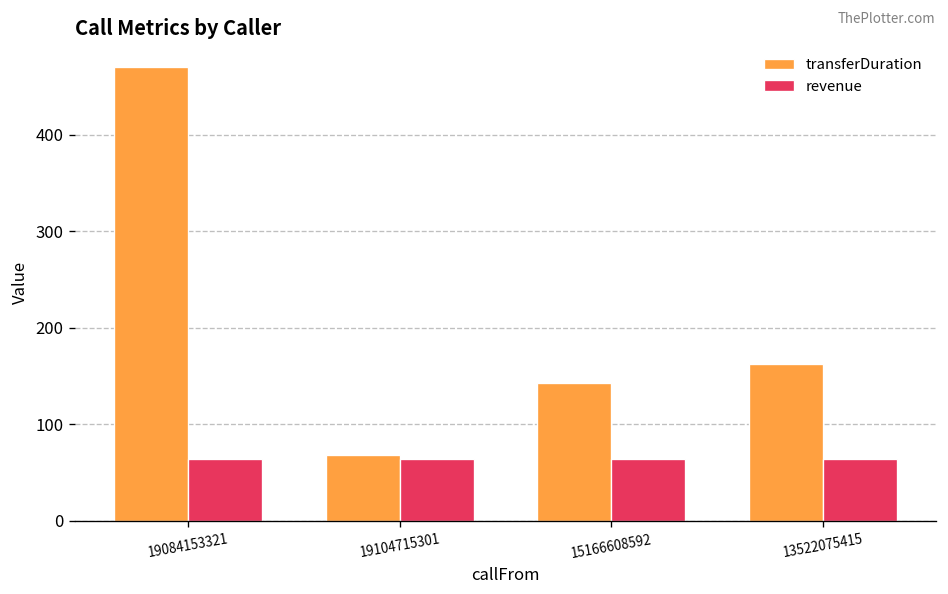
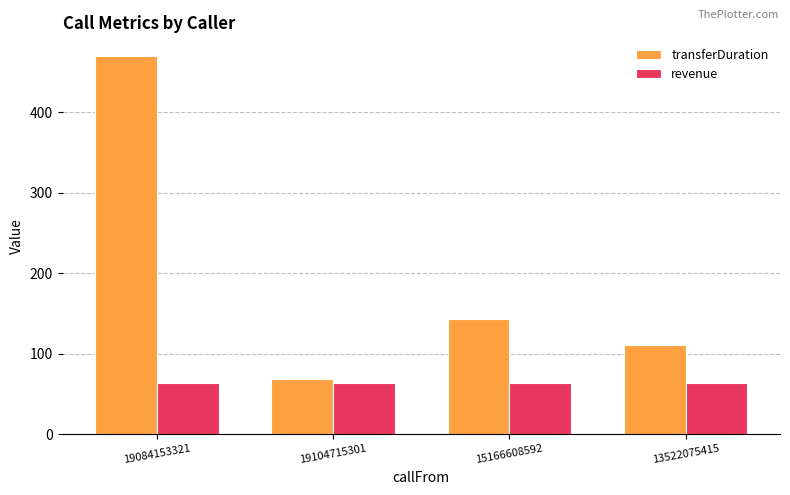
transferDuration, 13522075415: 160 -> 110
